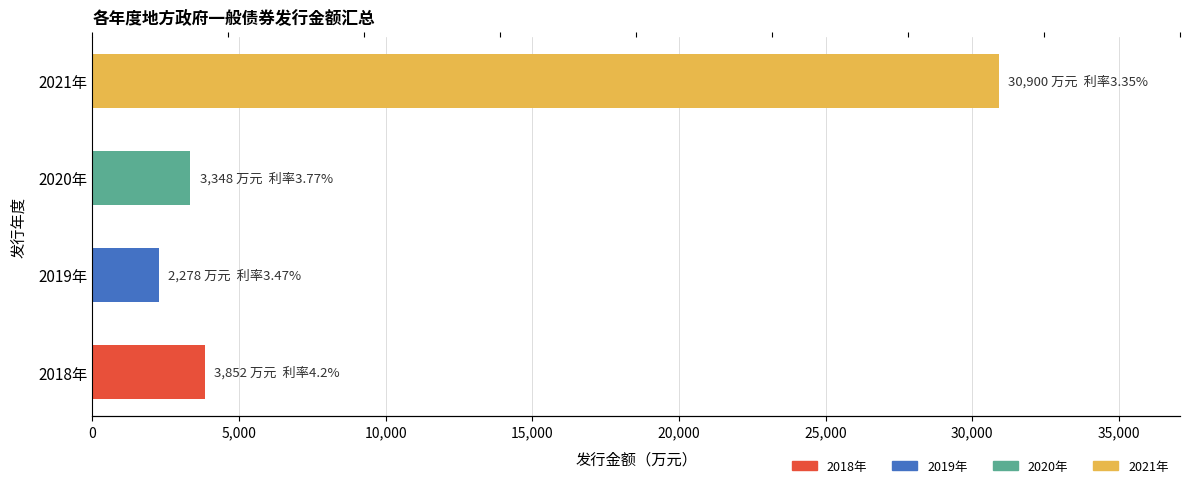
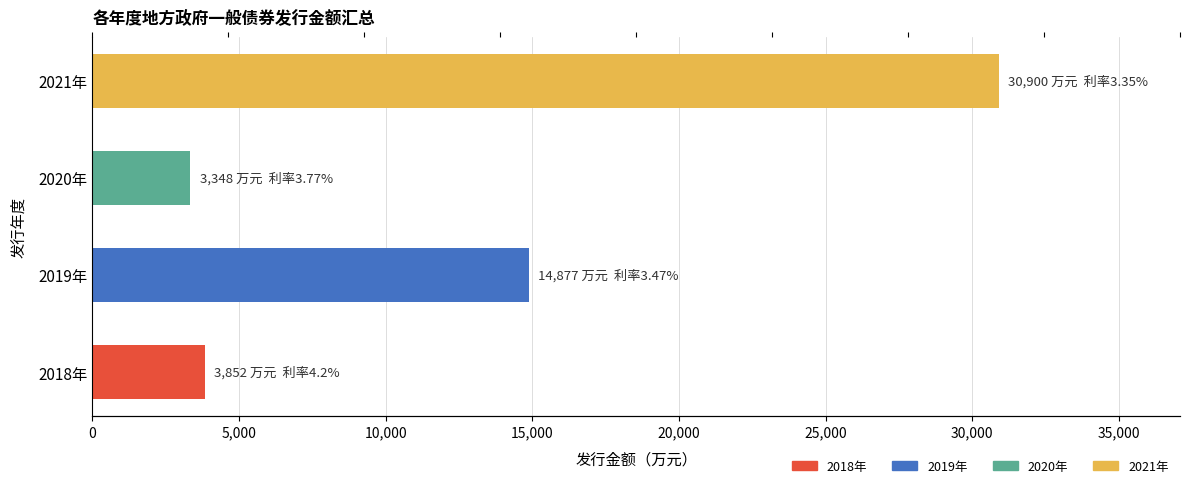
2019年: 2,278 -> 14,877
